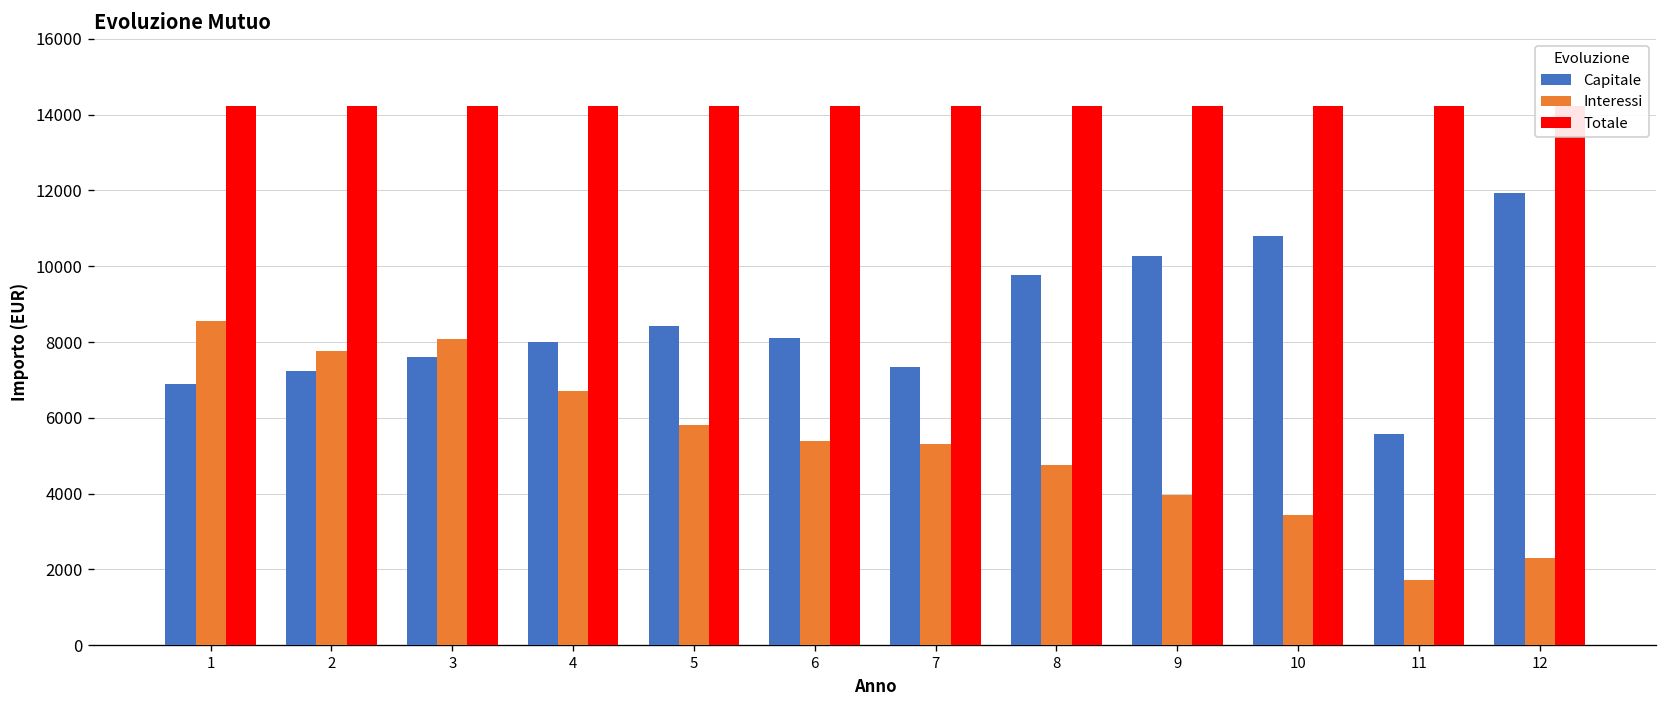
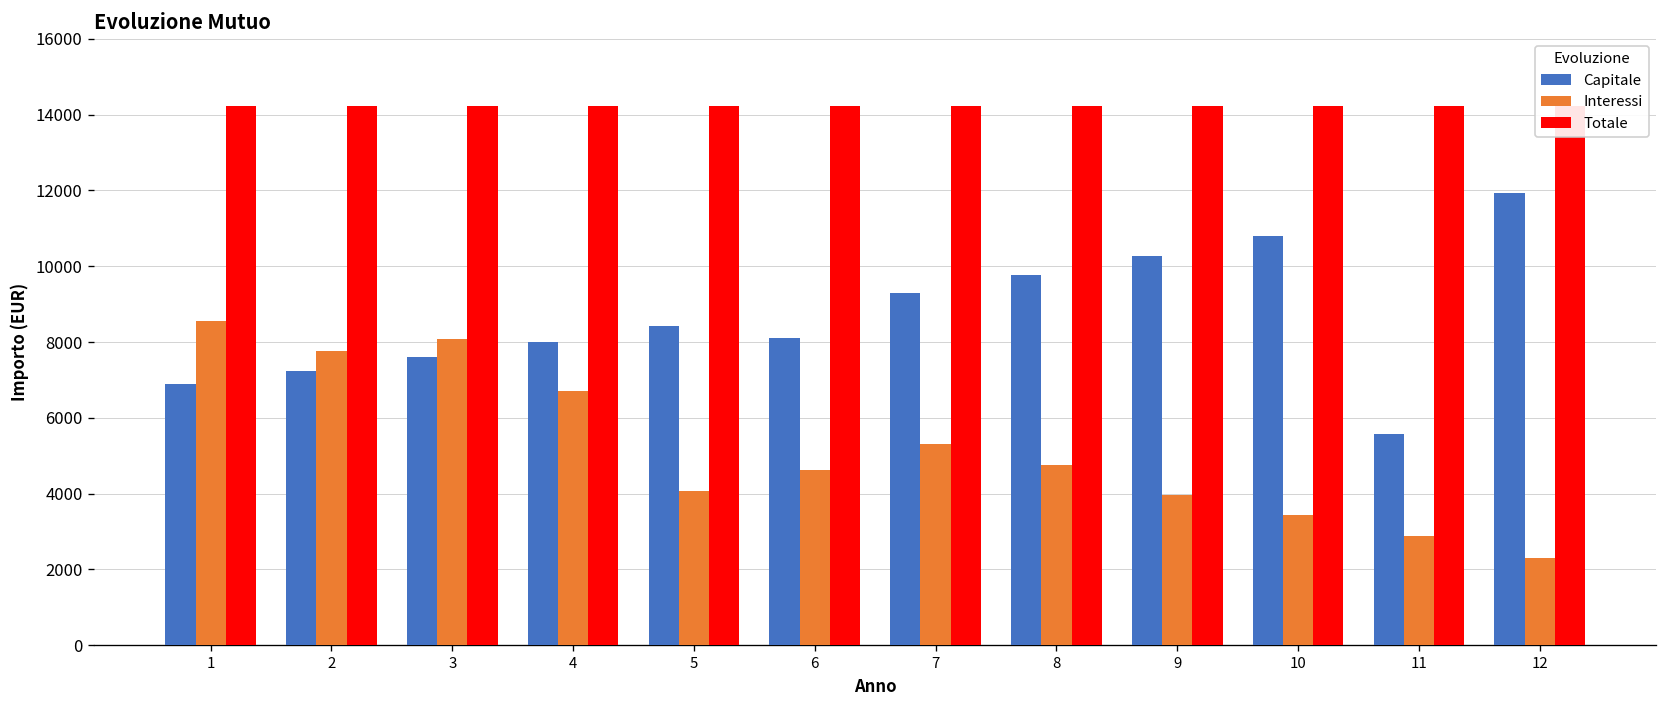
Interessi, 5: 5800 -> 4100
Interessi, 6: 5400 -> 4600
Capitale, 7: 7300 -> 9300
Interessi, 11: 1700 -> 2900
